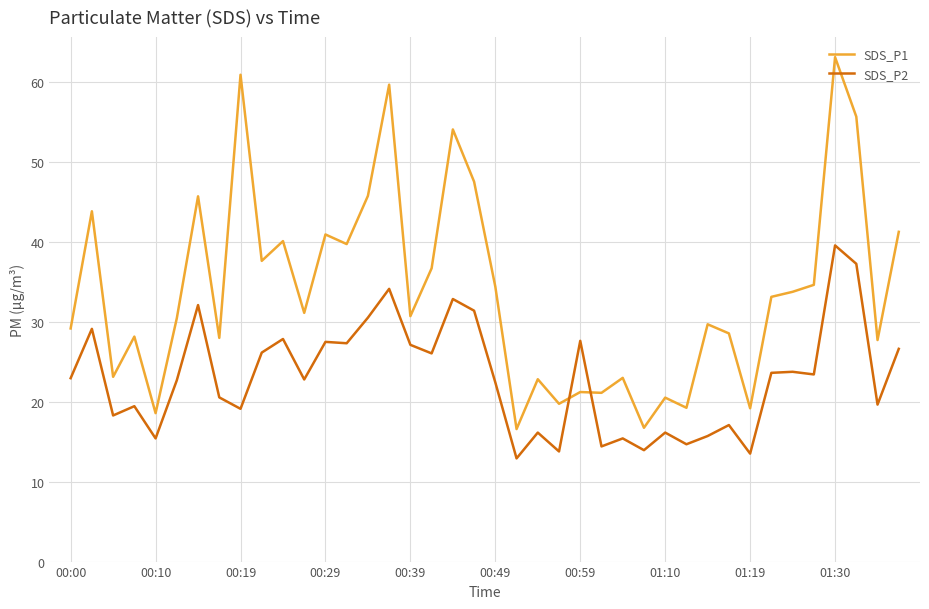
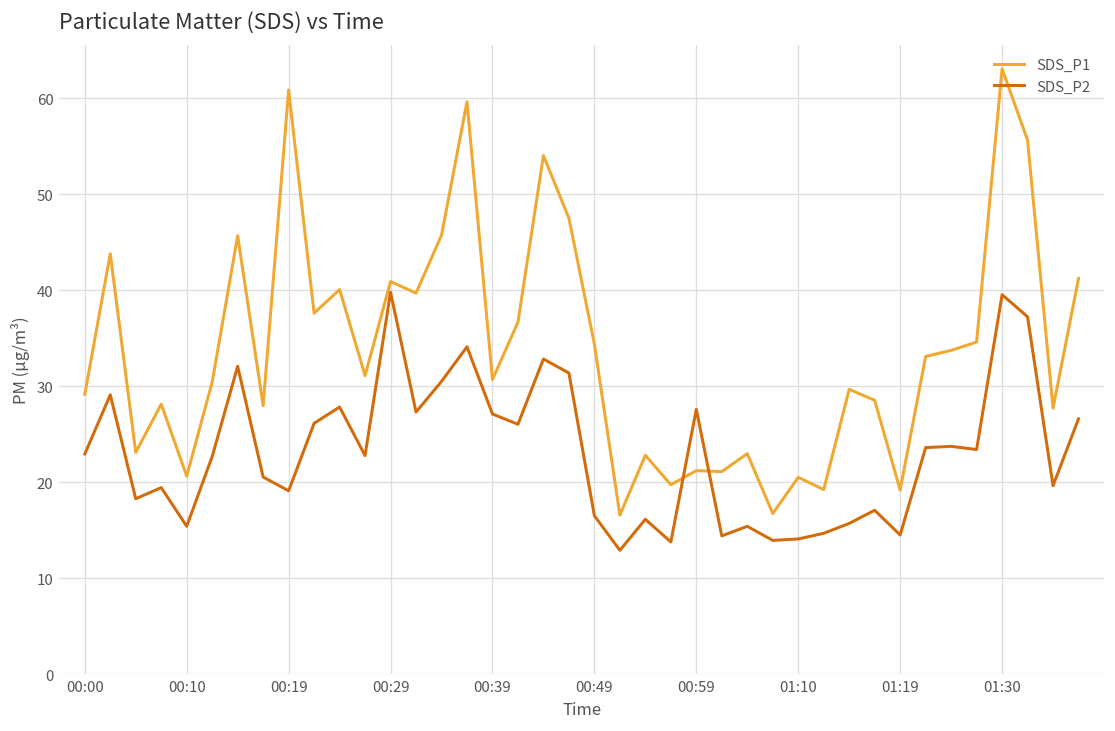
SDS_P1, 00:10: 19 -> 21
SDS_P2, 00:29: 27 -> 40
SDS_P2, 00:49: 22 -> 17
SDS_P2, 01:10: 16 -> 14
SDS_P2, 01:19: 14 -> 15
